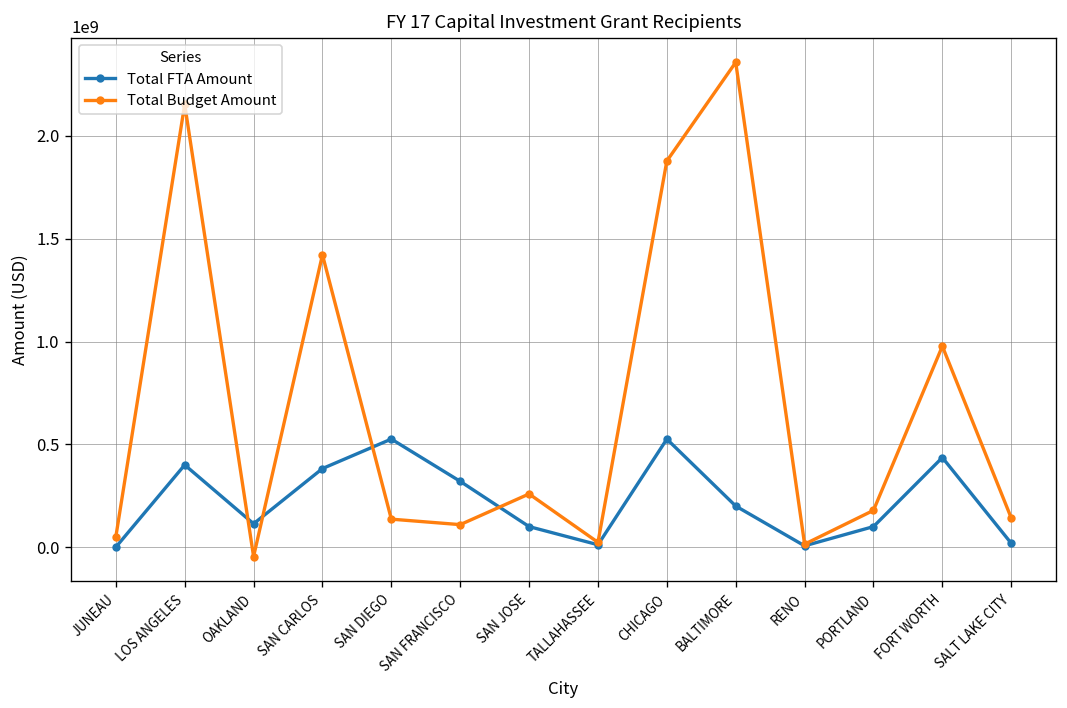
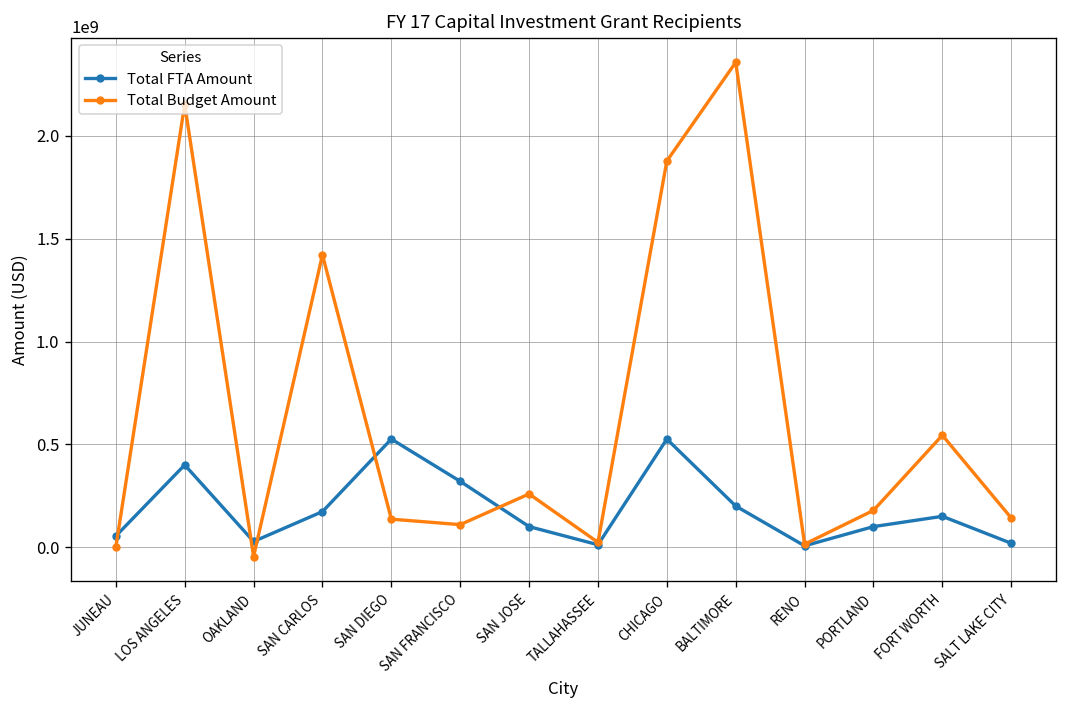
Total FTA Amount, JUNEAU: 0 -> 50000000
Total Budget Amount, JUNEAU: 50000000 -> 0
Total FTA Amount, OAKLAND: 110000000 -> 30000000
Total FTA Amount, SAN CARLOS: 380000000 -> 170000000
Total FTA Amount, FORT WORTH: 440000000 -> 150000000
Total Budget Amount, FORT WORTH: 980000000 -> 540000000
